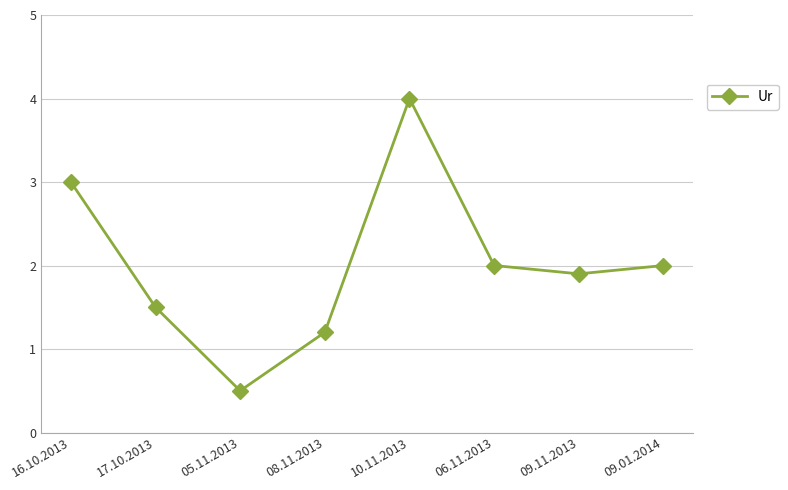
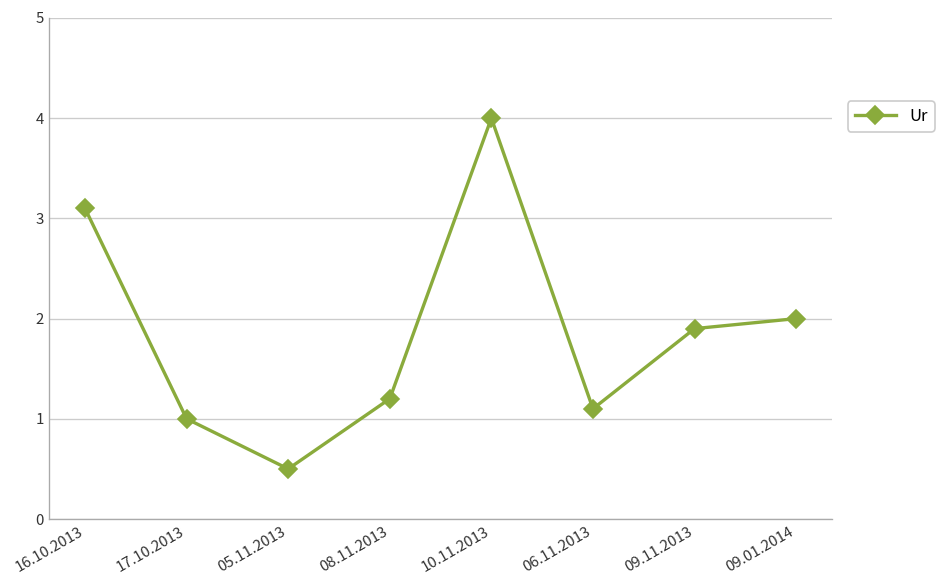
16.10.2013: 3.0 -> 3.1
17.10.2013: 1.5 -> 1.0
06.11.2013: 2.0 -> 1.1
